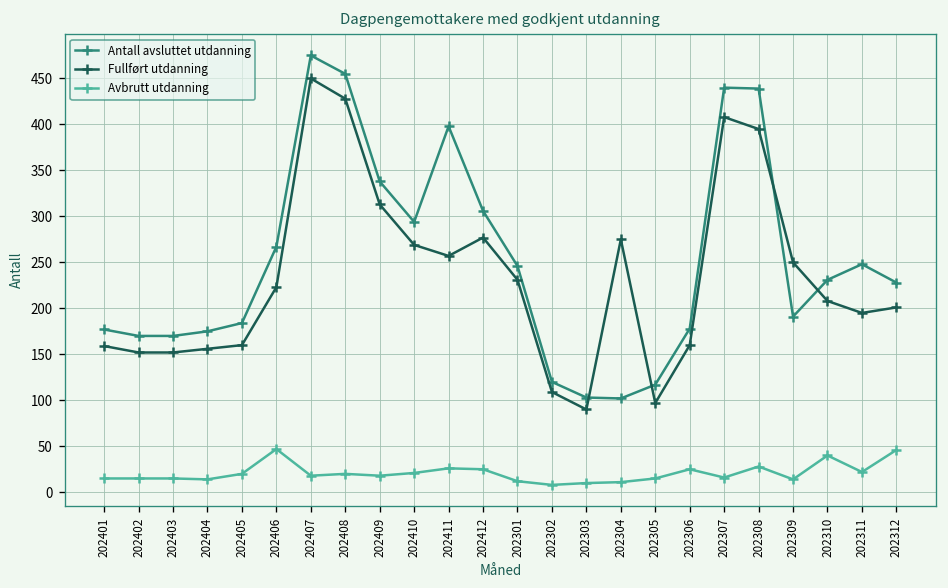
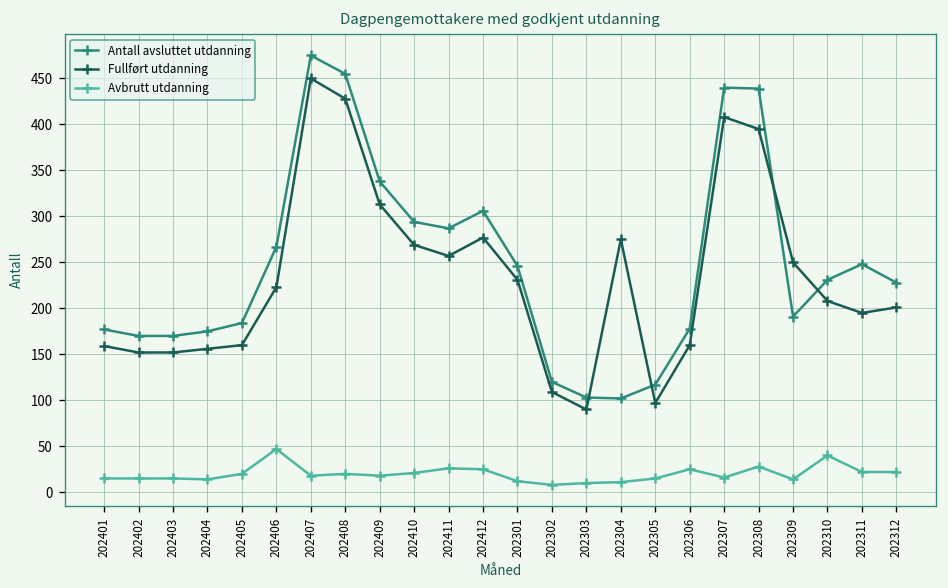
Antall avsluttet utdanning, 202411: 400 -> 290
Avbrutt utdanning, 202312: 50 -> 20
